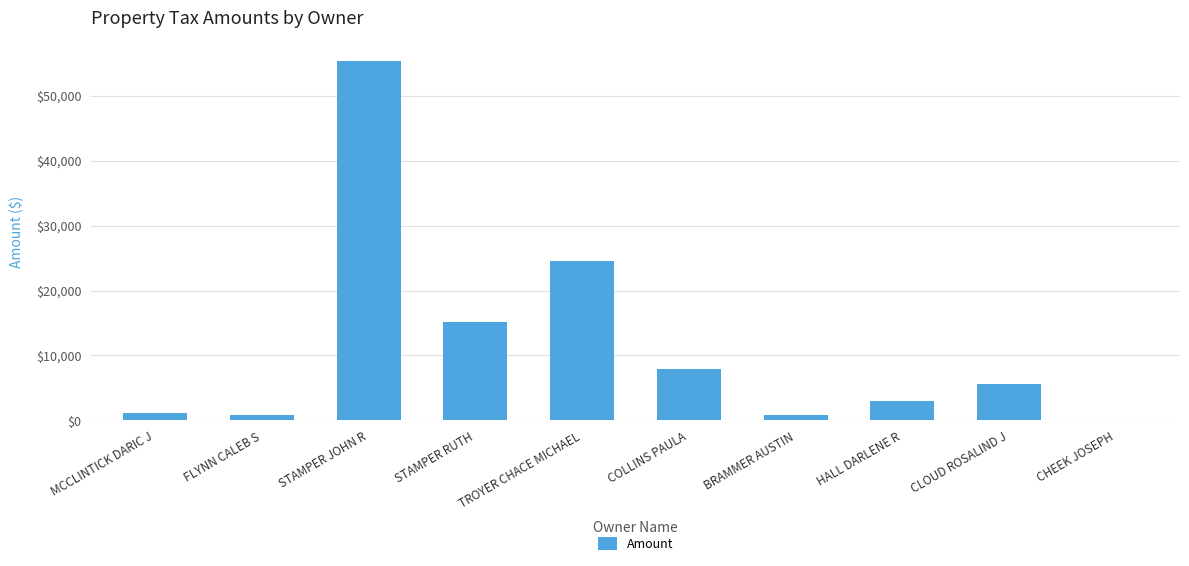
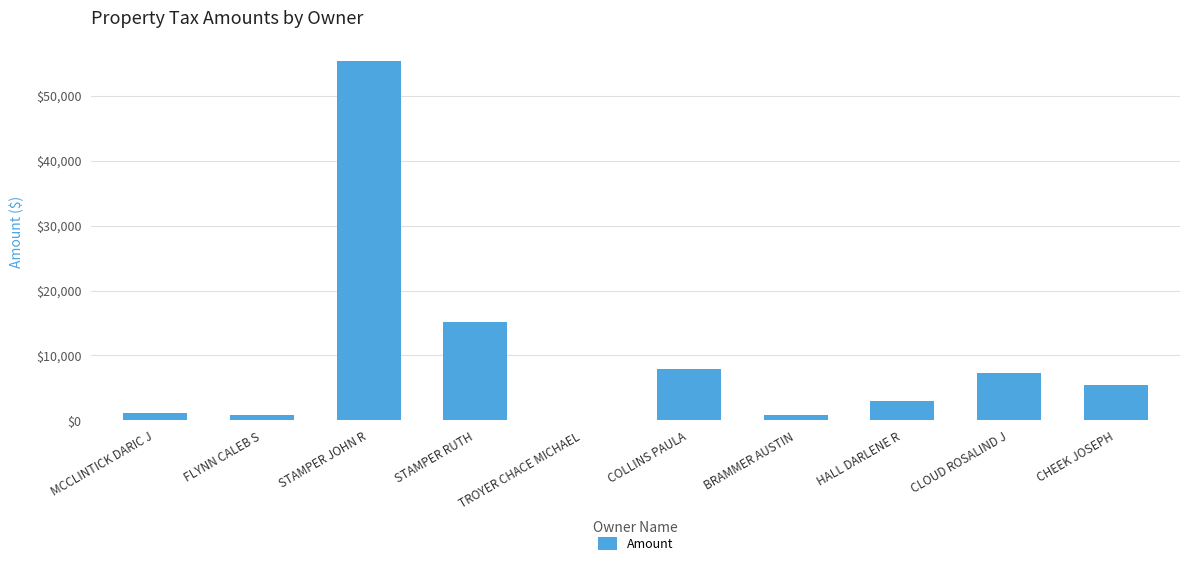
TROYER CHACE MICHAEL: $25,000 -> $0
CLOUD ROSALIND J: $6,000 -> $7,000
CHEEK JOSEPH: $0 -> $5,000
